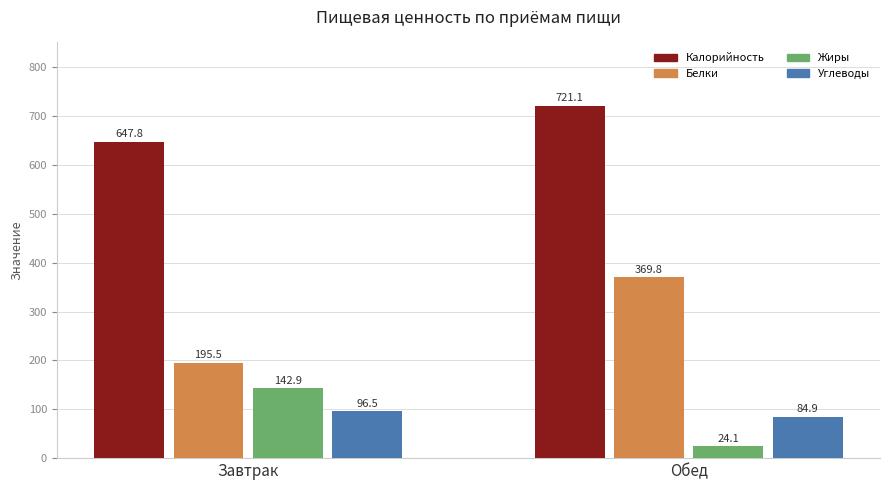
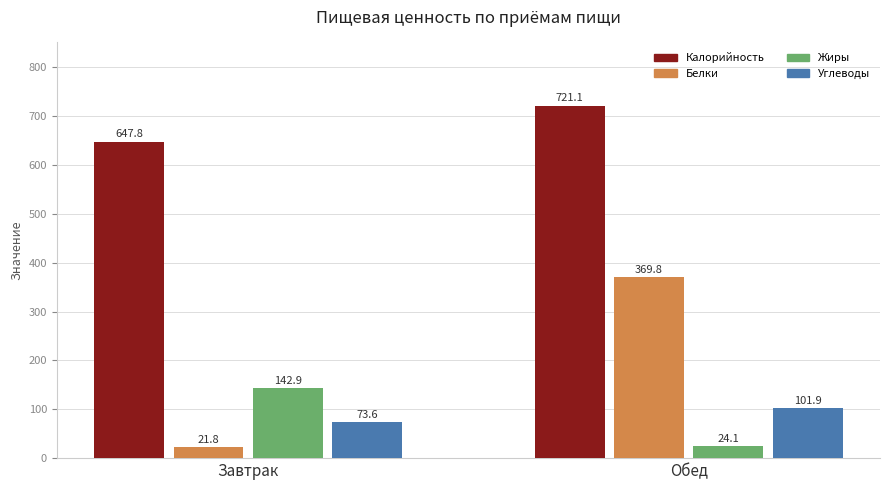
Белки, Завтрак: 195.5 -> 21.8
Углеводы, Завтрак: 96.5 -> 73.6
Углеводы, Обед: 84.9 -> 101.9
